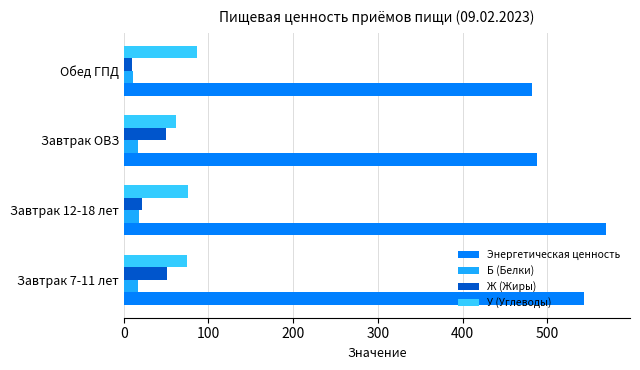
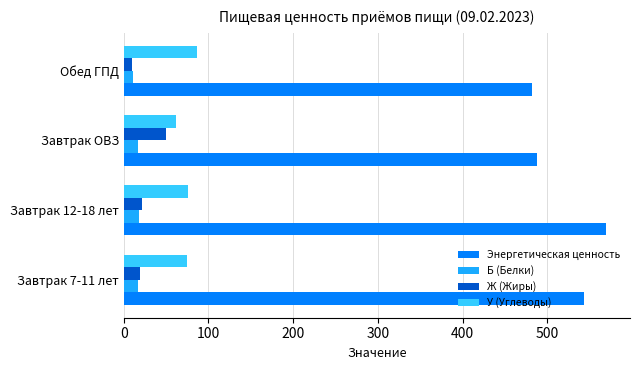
Ж (Жиры), Завтрак 7-11 лет: 50 -> 20
